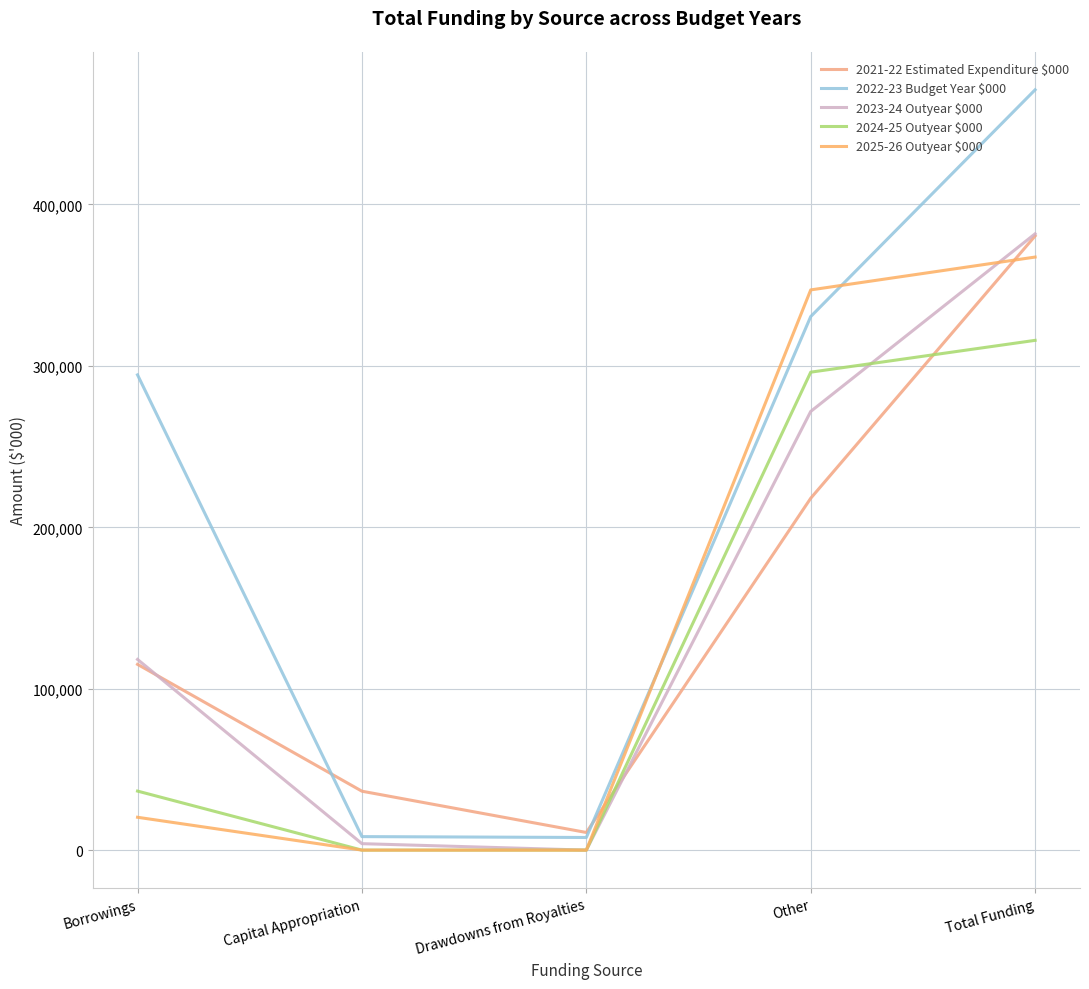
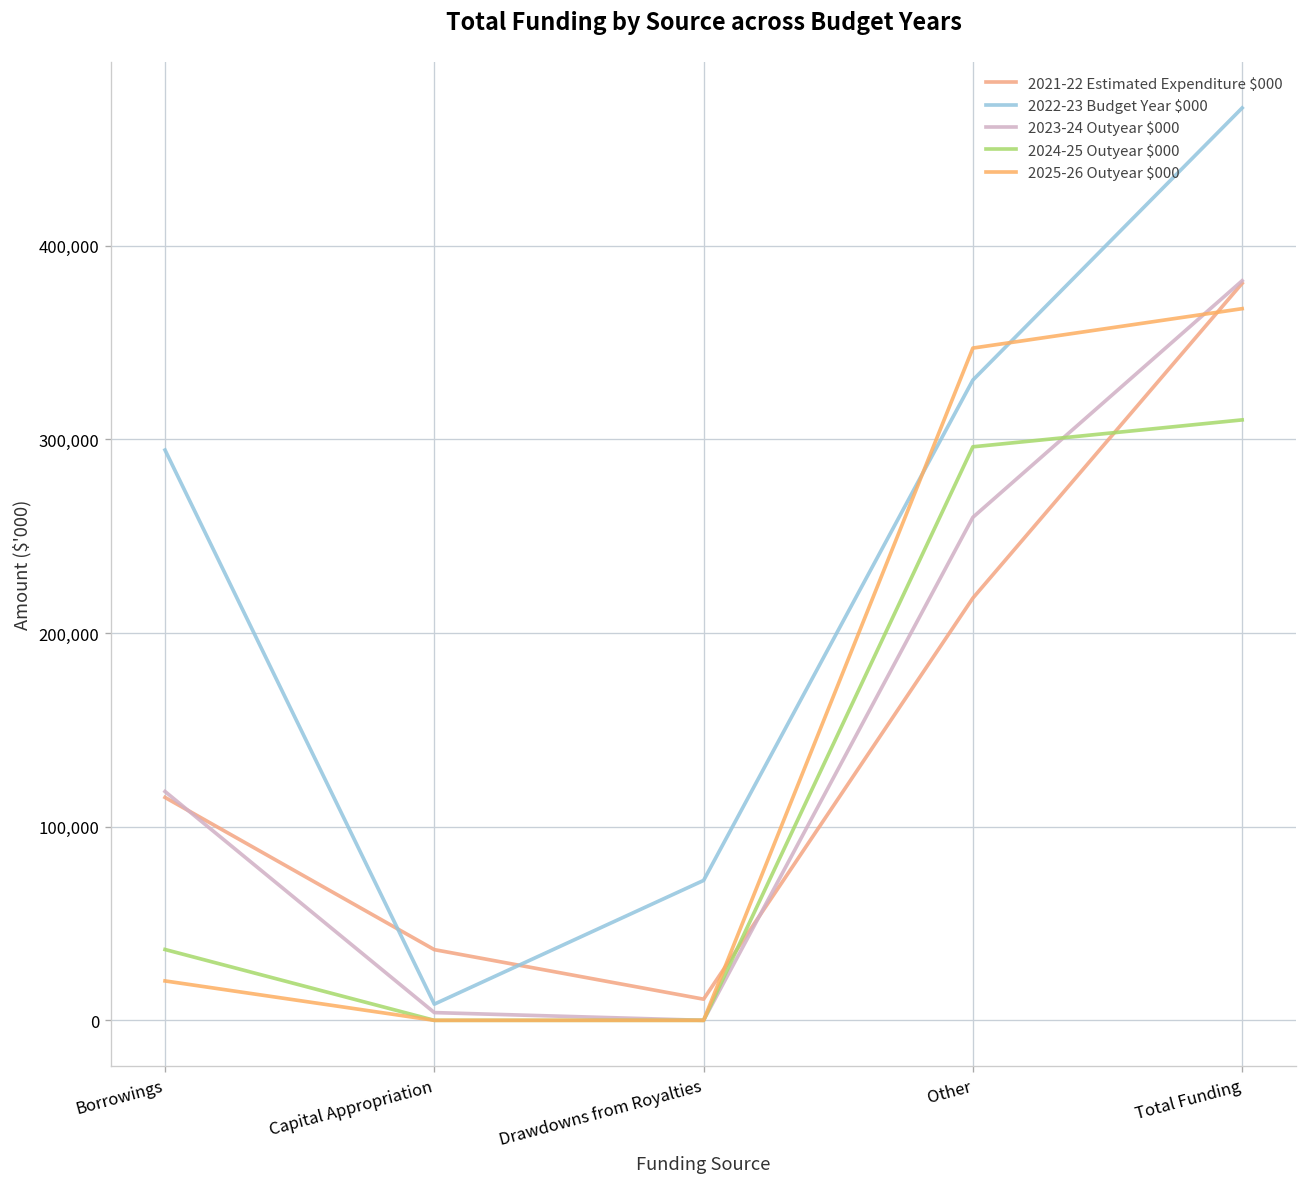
2022-23 Budget Year $000, Drawdowns from Royalties: 8,000 -> 72,000
2023-24 Outyear $000, Other: 272,000 -> 260,000
2024-25 Outyear $000, Total Funding: 316,000 -> 310,000
